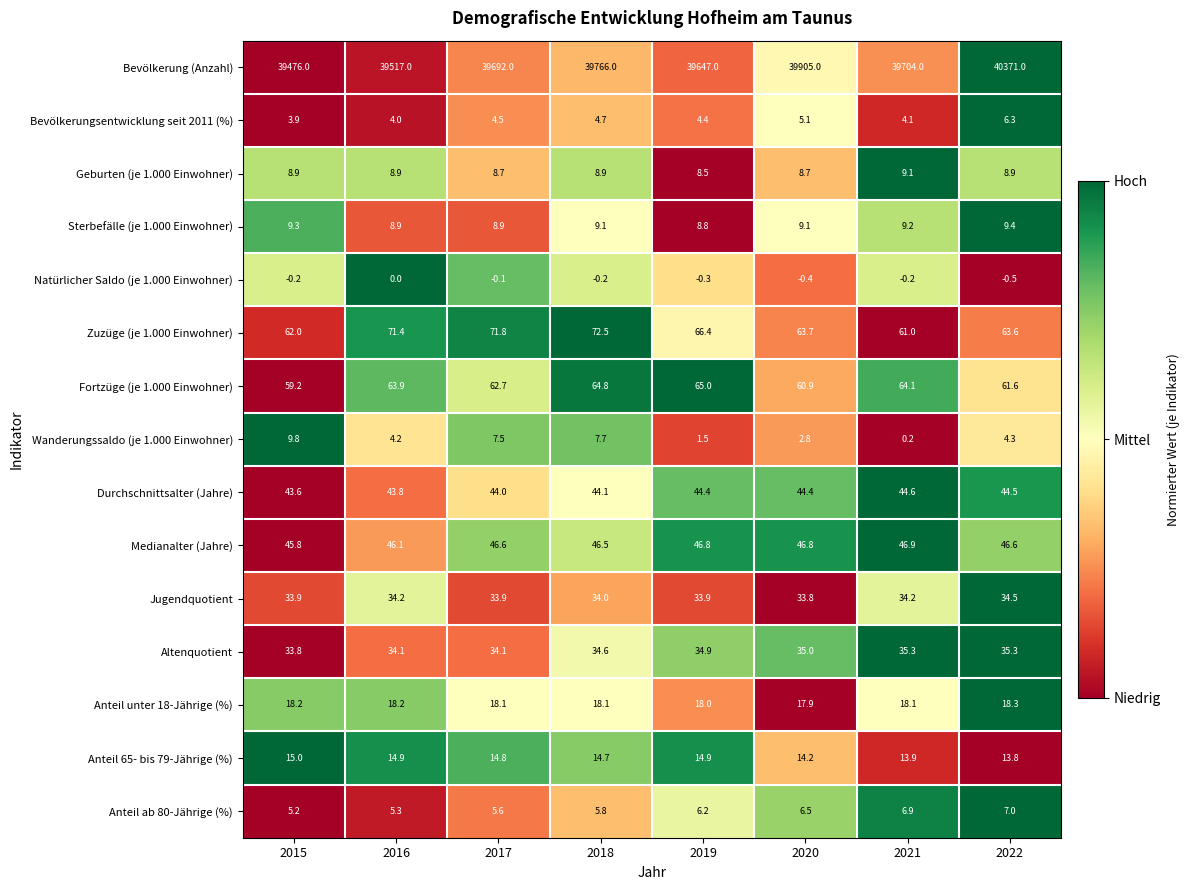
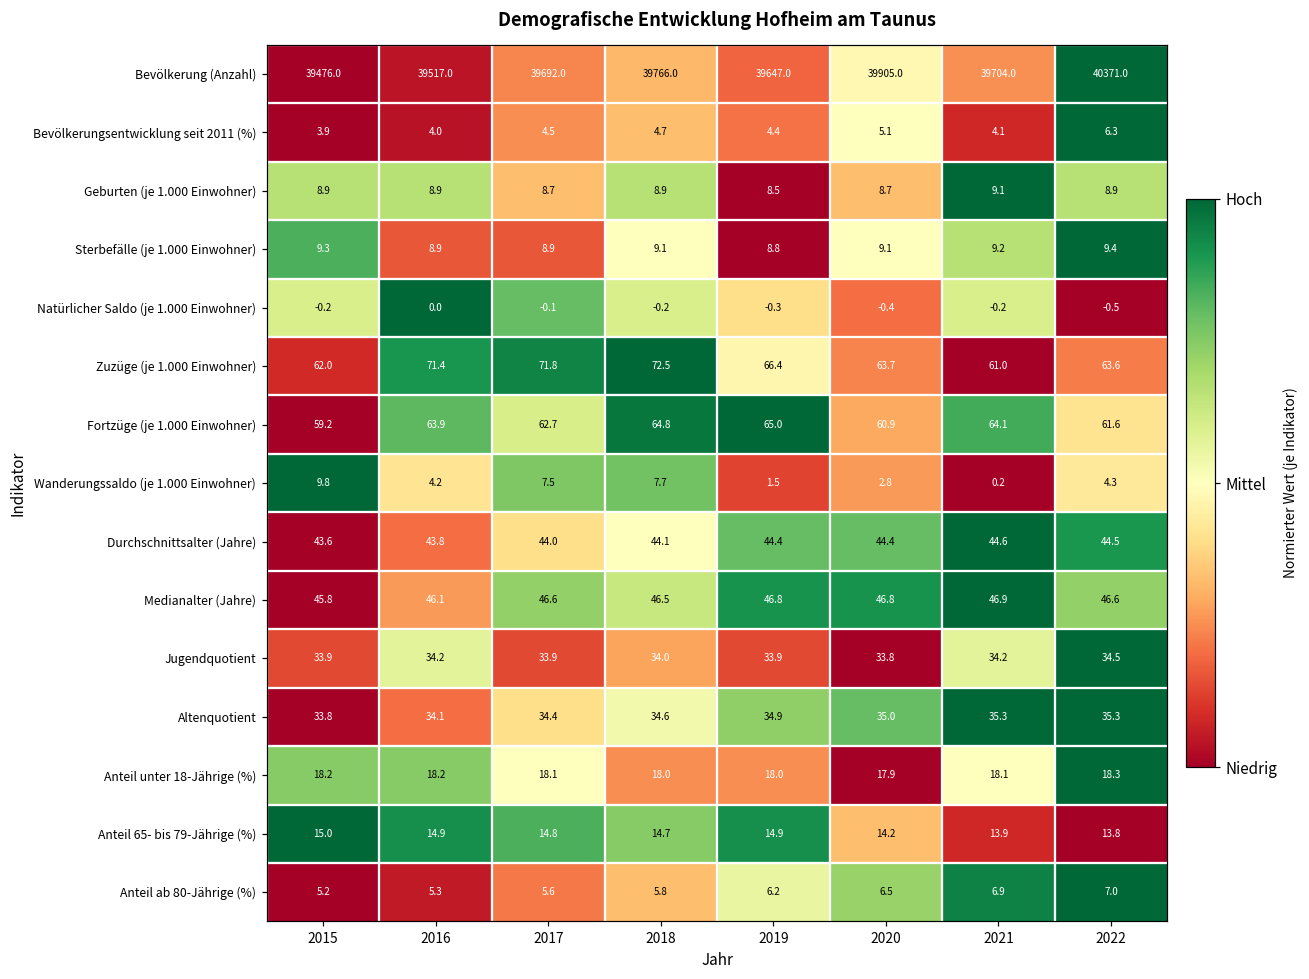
Altenquotient, 2017: 34.1 -> 34.4
Anteil unter 18-Jährige (%), 2018: 18.1 -> 18.0
